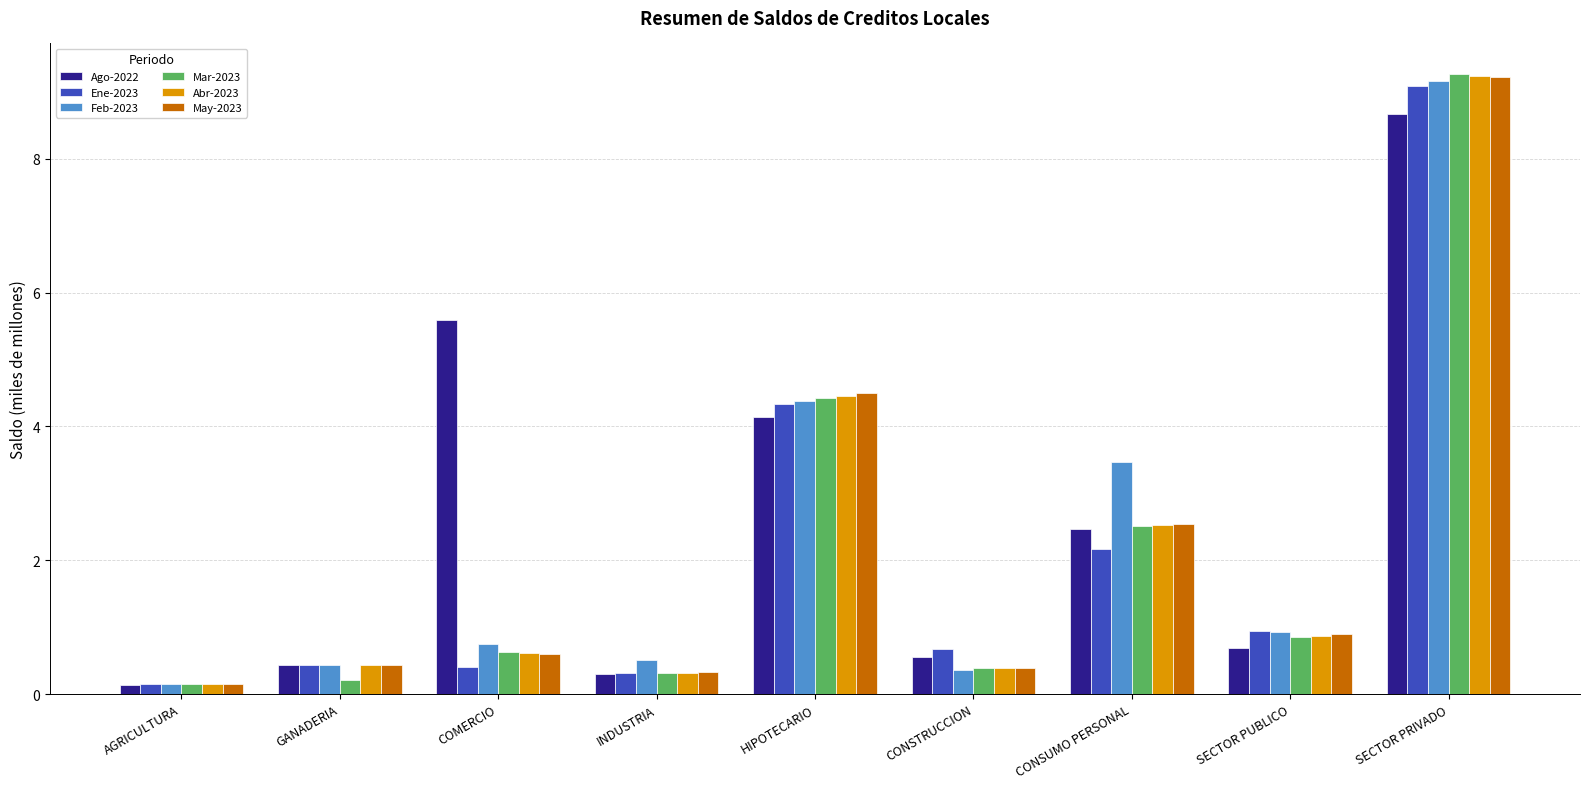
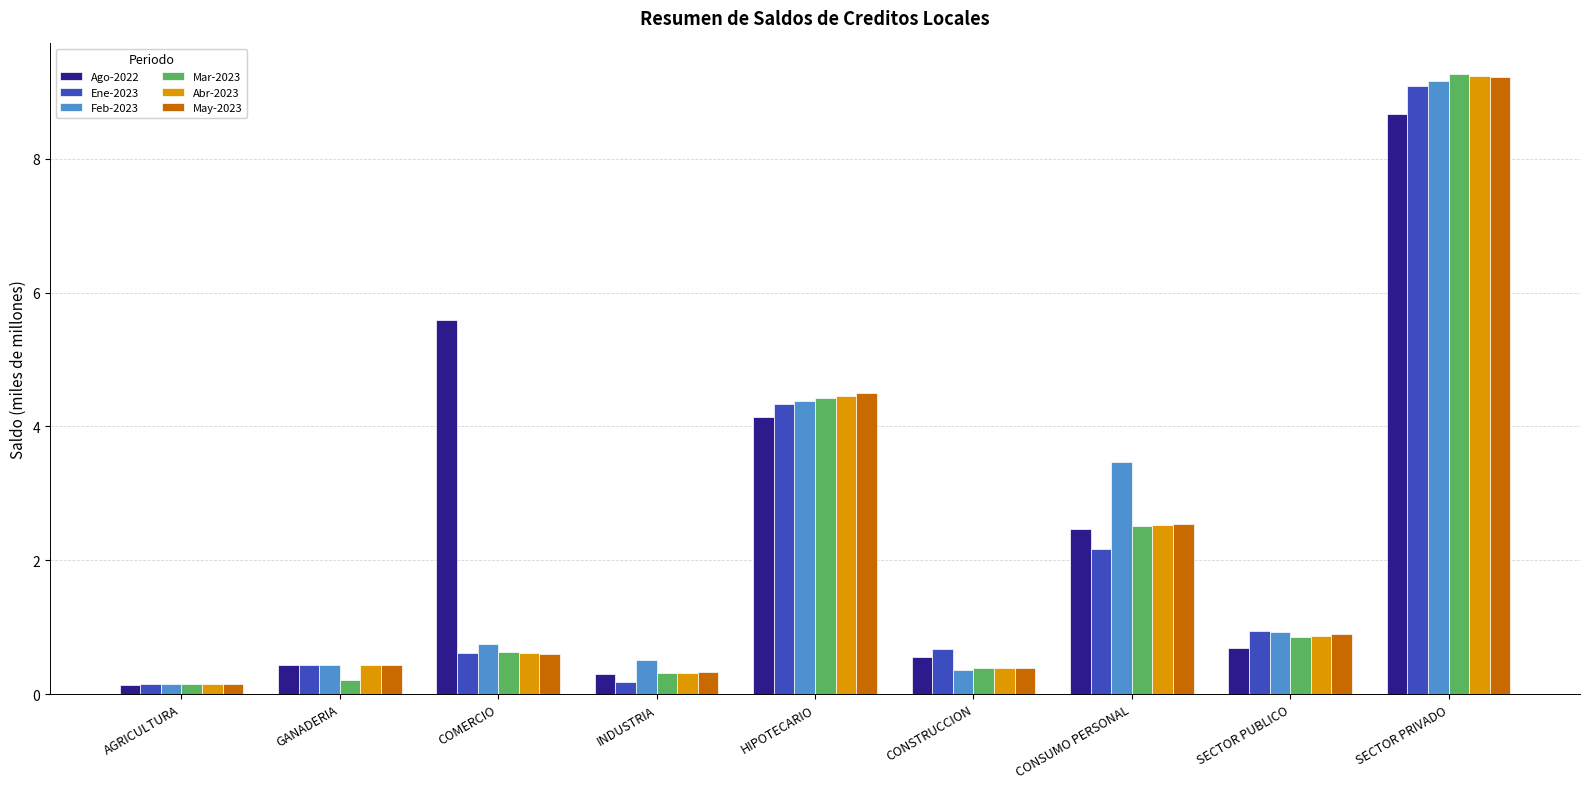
Ene-2023, COMERCIO: 0.4 -> 0.6
Ene-2023, INDUSTRIA: 0.3 -> 0.2
